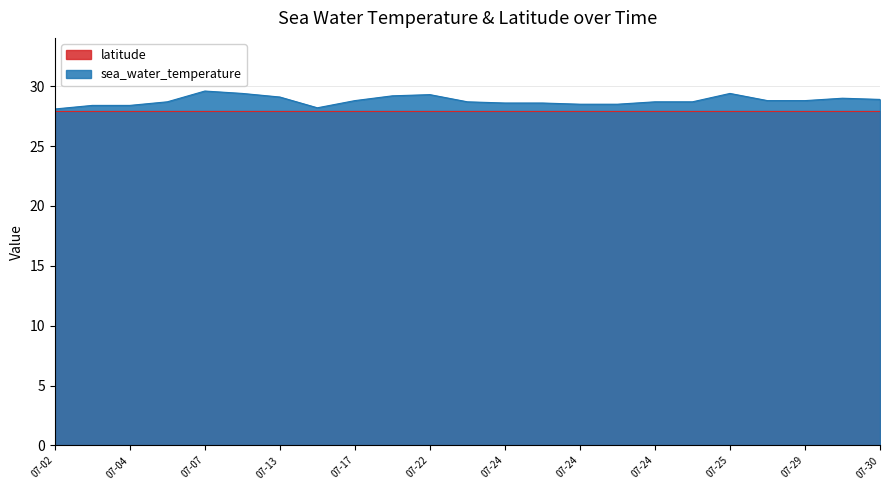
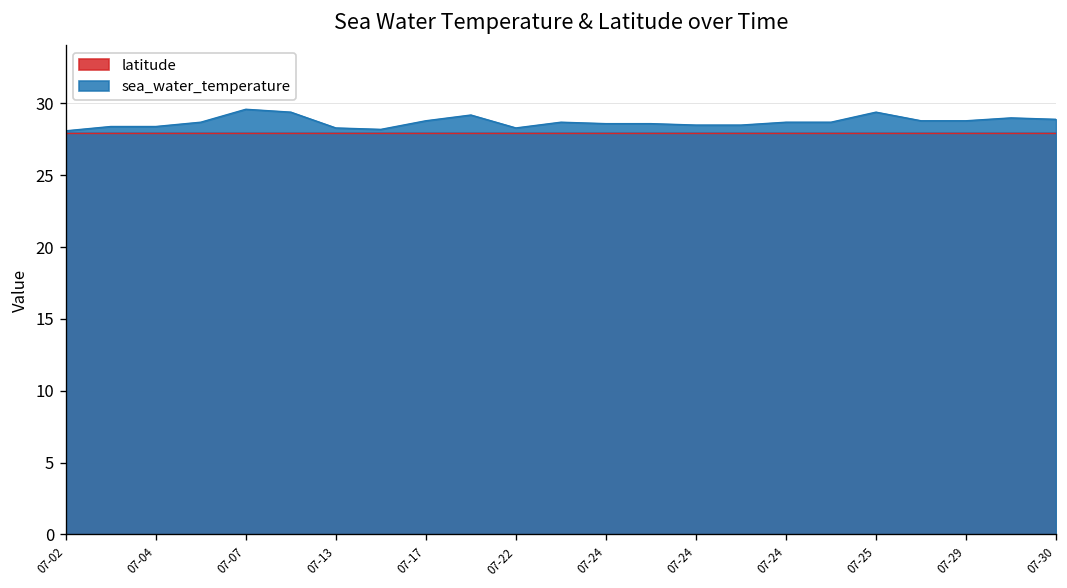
sea_water_temperature, 07-13: 29.1 -> 28.3
sea_water_temperature, 07-22: 29.3 -> 28.3
